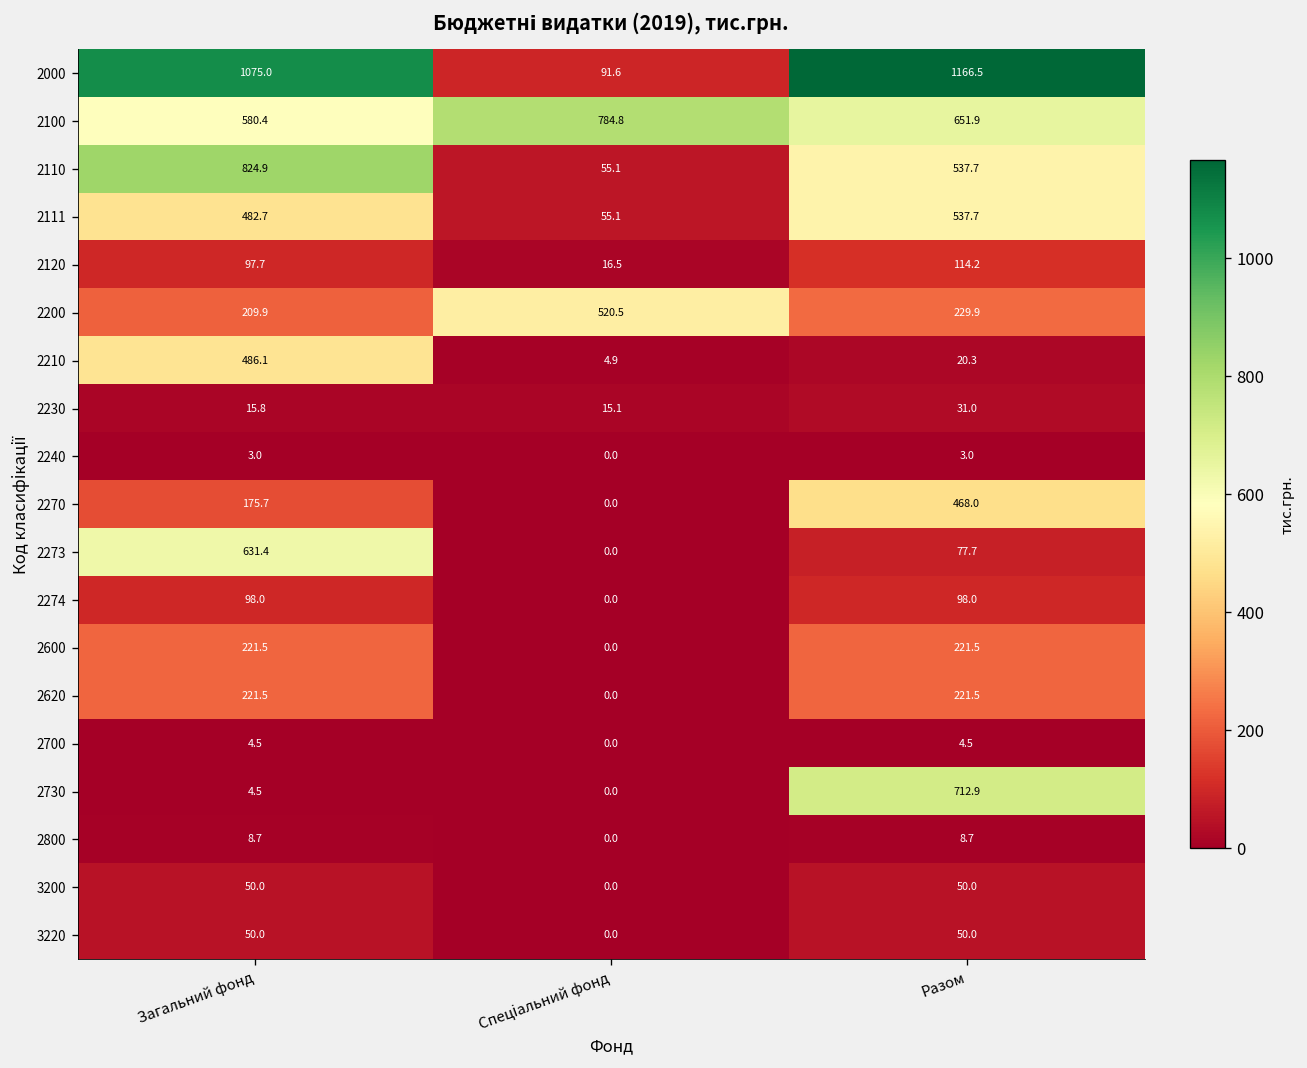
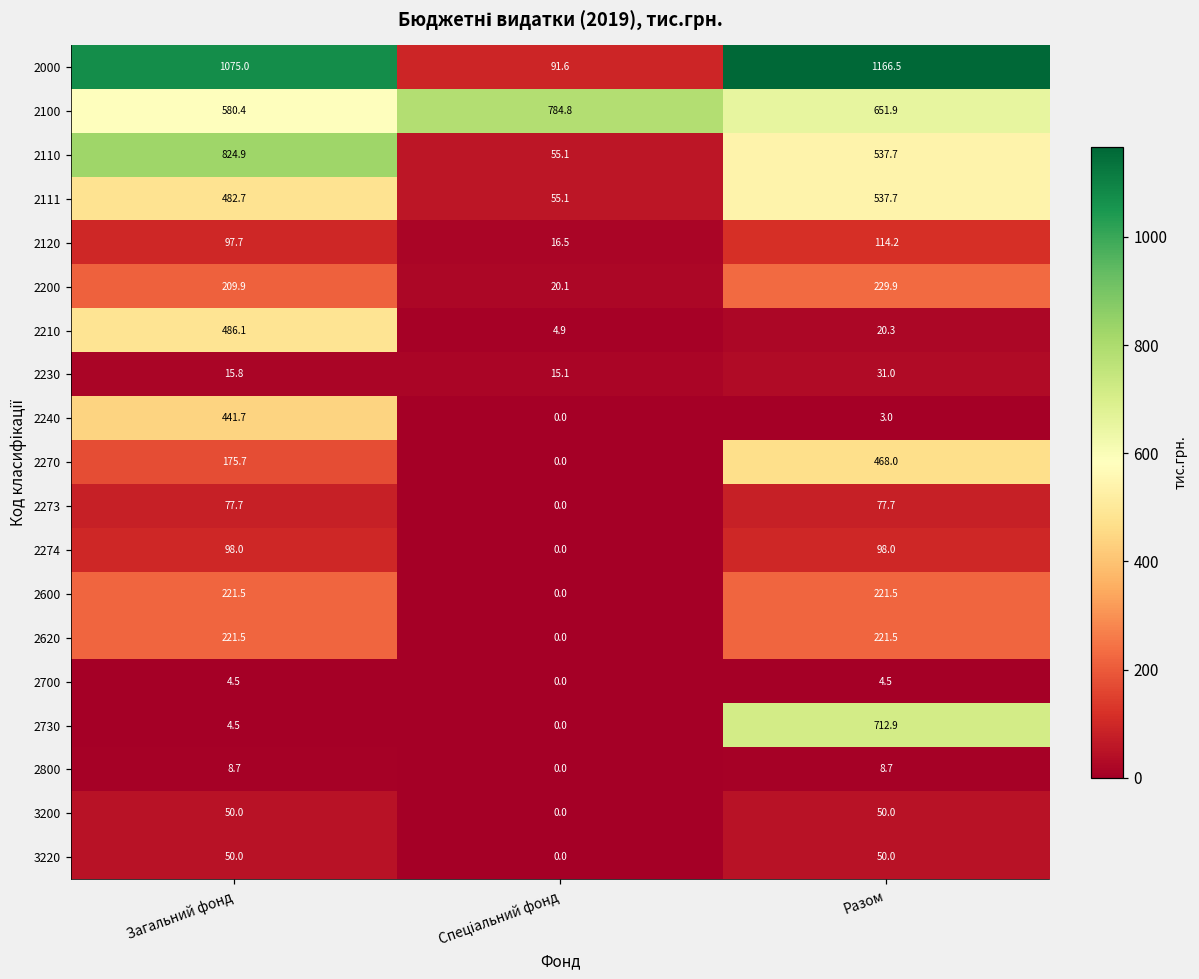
2200, Спеціальний фонд: 520.5 -> 20.1
2240, Загальний фонд: 3.0 -> 441.7
2273, Загальний фонд: 631.4 -> 77.7
